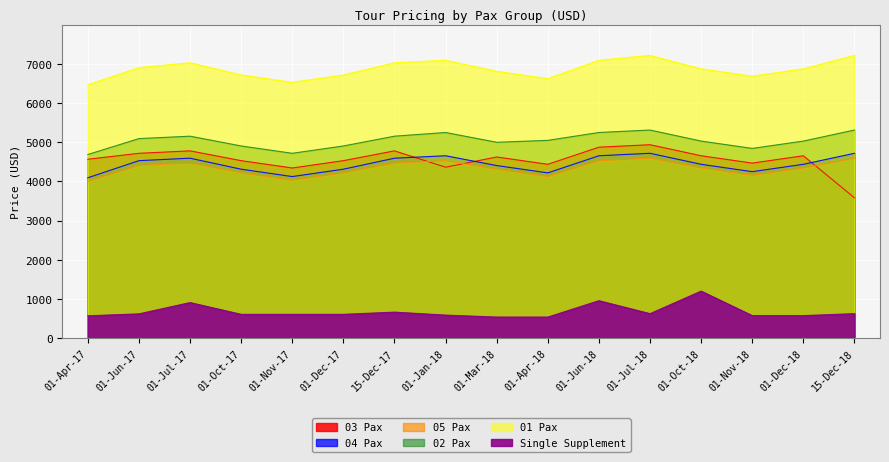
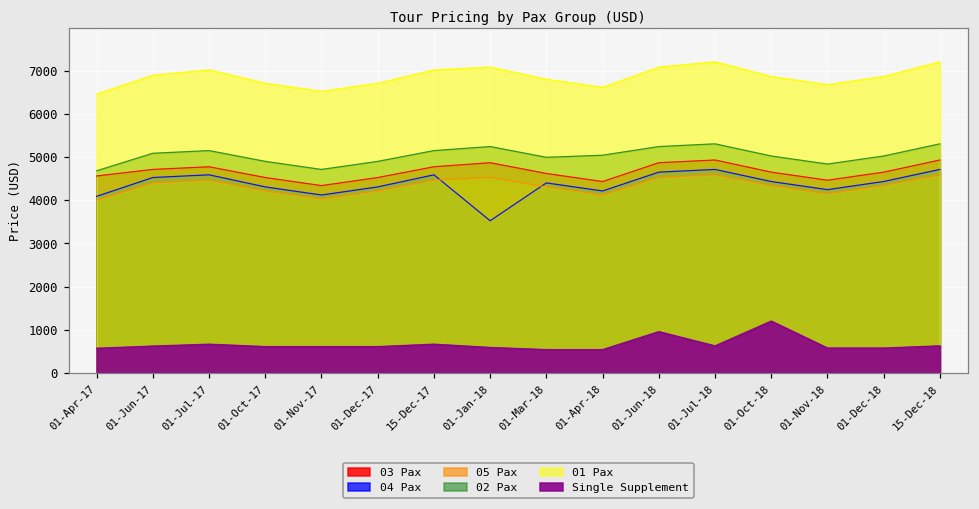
Single Supplement, 01-Jul-17: 900 -> 700
03 Pax, 01-Jan-18: 4400 -> 4900
04 Pax, 01-Jan-18: 4700 -> 3500
03 Pax, 15-Dec-18: 3600 -> 4900
